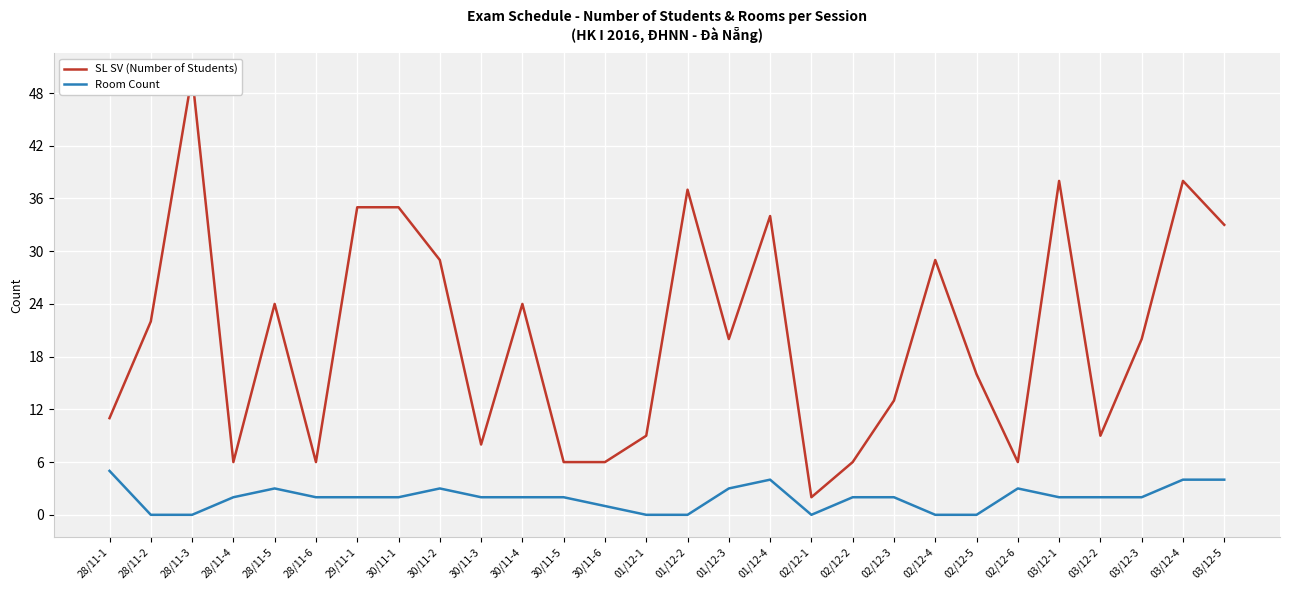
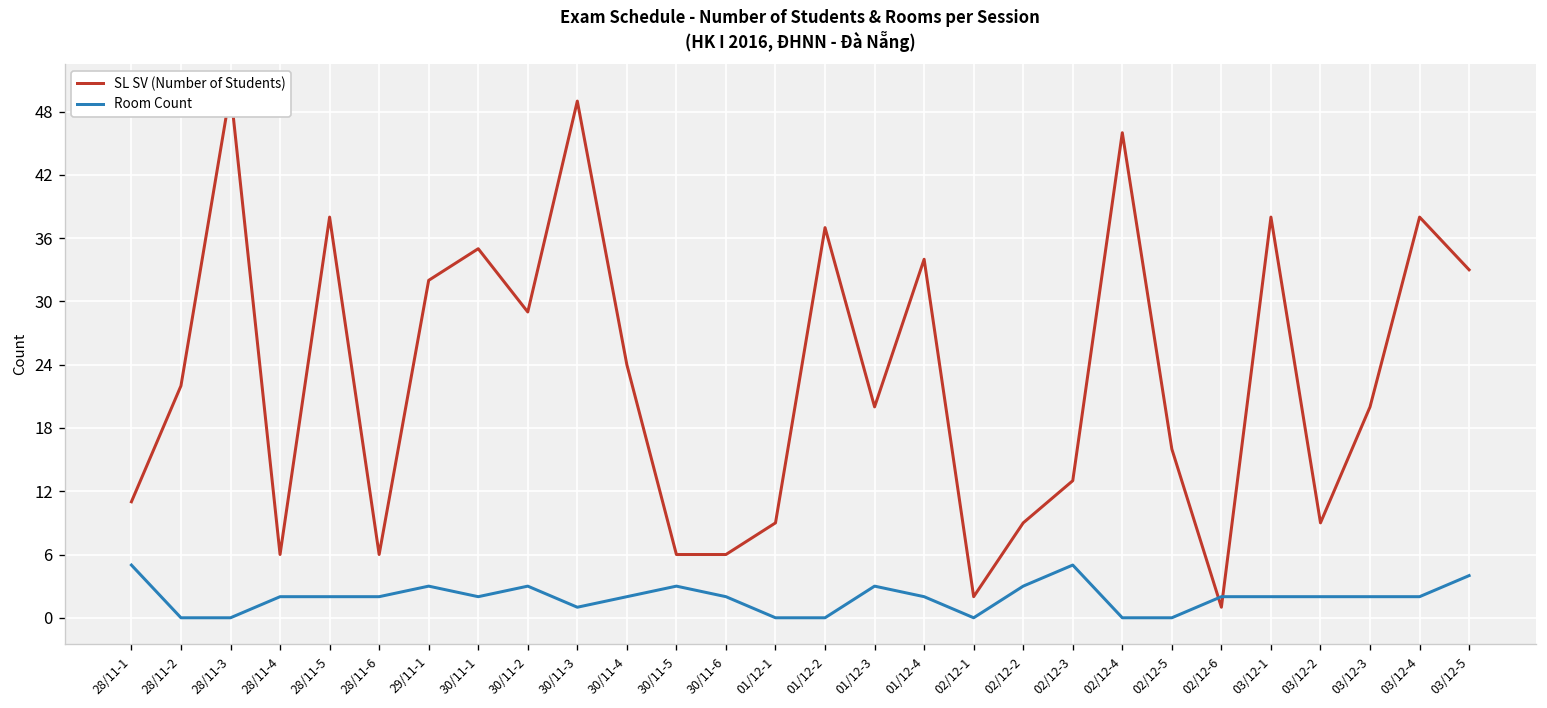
SL SV (Number of Students), 28/11-5: 24 -> 38
Room Count, 28/11-5: 3 -> 2
SL SV (Number of Students), 29/11-1: 35 -> 32
Room Count, 29/11-1: 2 -> 3
SL SV (Number of Students), 30/11-3: 8 -> 49
Room Count, 30/11-3: 2 -> 1
Room Count, 30/11-5: 2 -> 3
Room Count, 30/11-6: 1 -> 2
Room Count, 01/12-4: 4 -> 2
SL SV (Number of Students), 02/12-2: 6 -> 9
Room Count, 02/12-2: 2 -> 3
Room Count, 02/12-3: 2 -> 5
SL SV (Number of Students), 02/12-4: 29 -> 46
SL SV (Number of Students), 02/12-6: 6 -> 1
Room Count, 02/12-6: 3 -> 2
Room Count, 03/12-4: 4 -> 2
